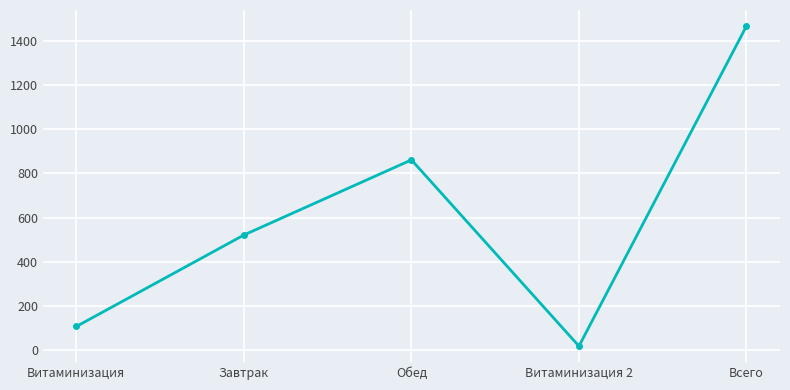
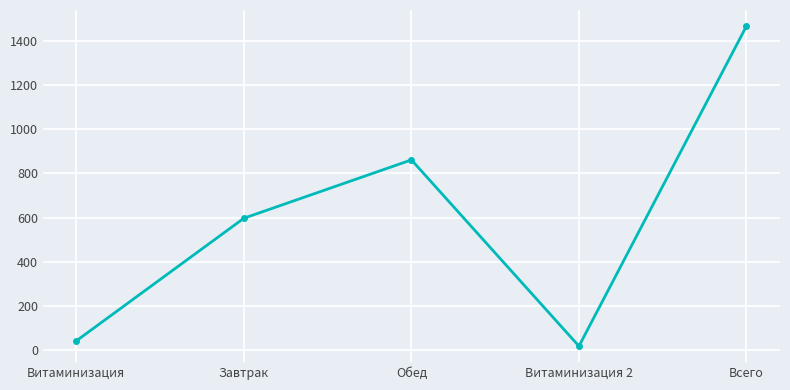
Витаминизация: 110 -> 40
Завтрак: 520 -> 600
